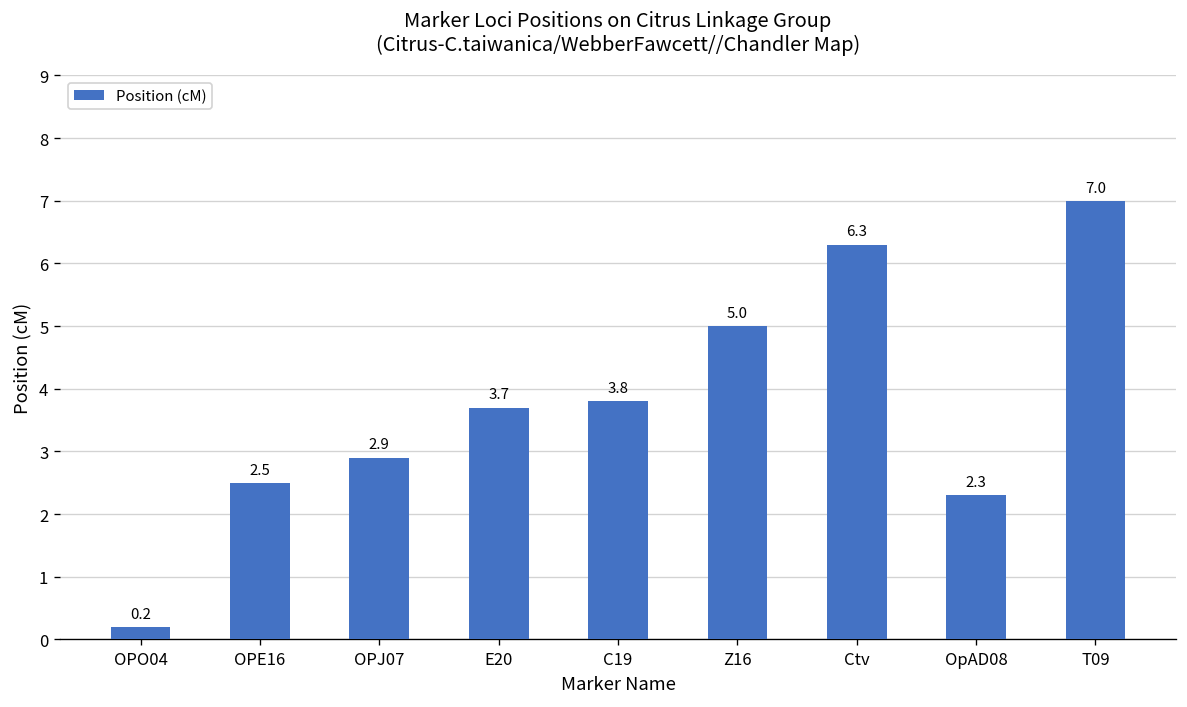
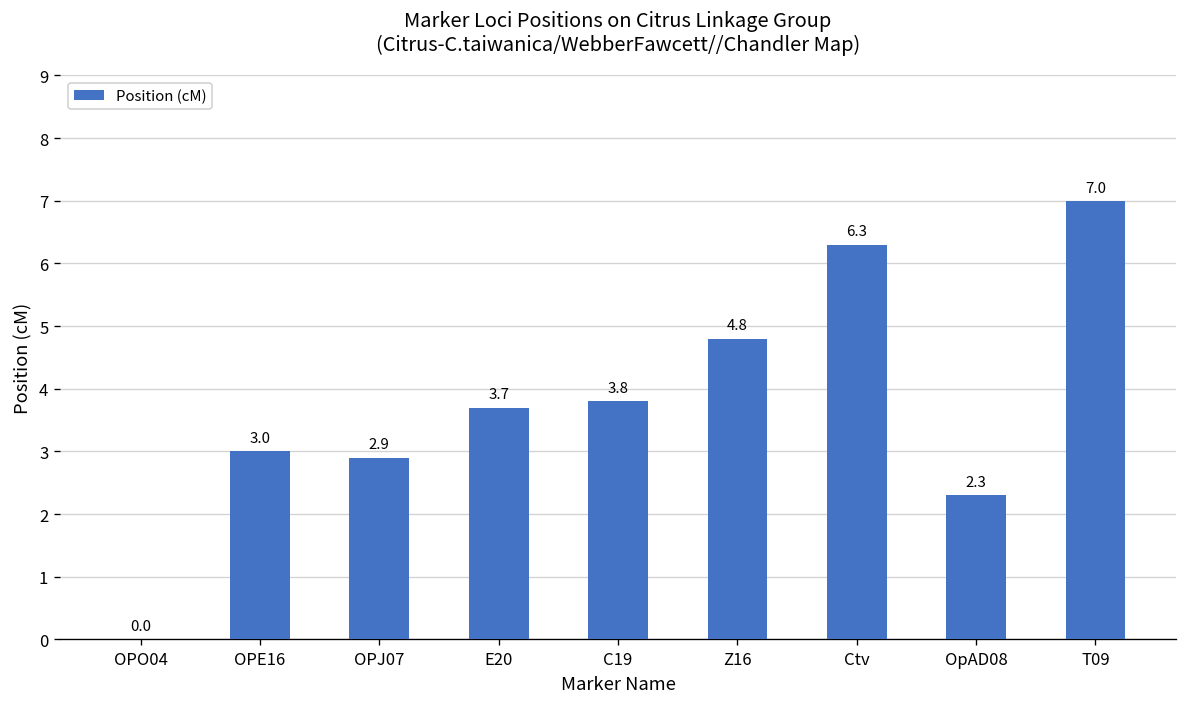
OPO04: 0.2 -> 0.0
OPE16: 2.5 -> 3.0
Z16: 5.0 -> 4.8
